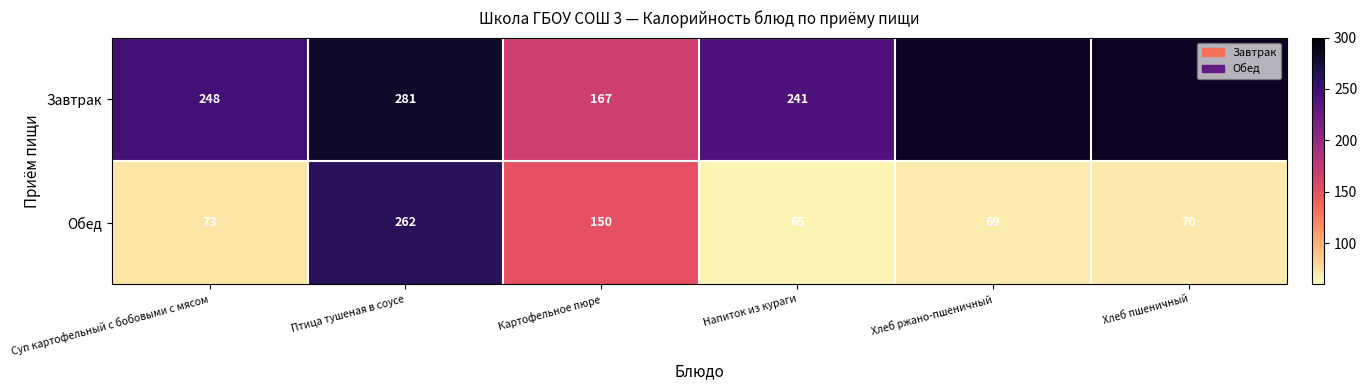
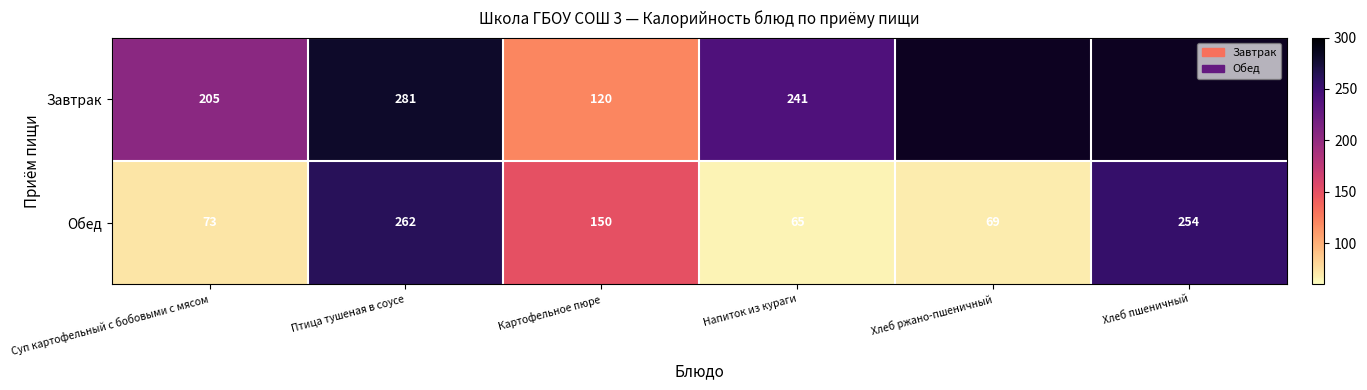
Завтрак, Суп картофельный с бобовыми с мясом: 248 -> 205
Завтрак, Картофельное пюре: 167 -> 120
Обед, Хлеб пшеничный: 70 -> 254
